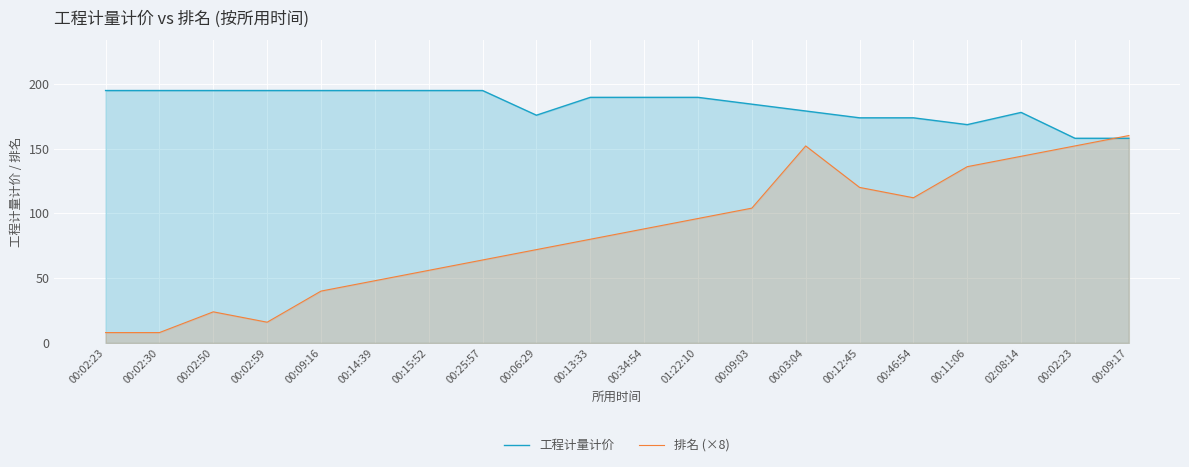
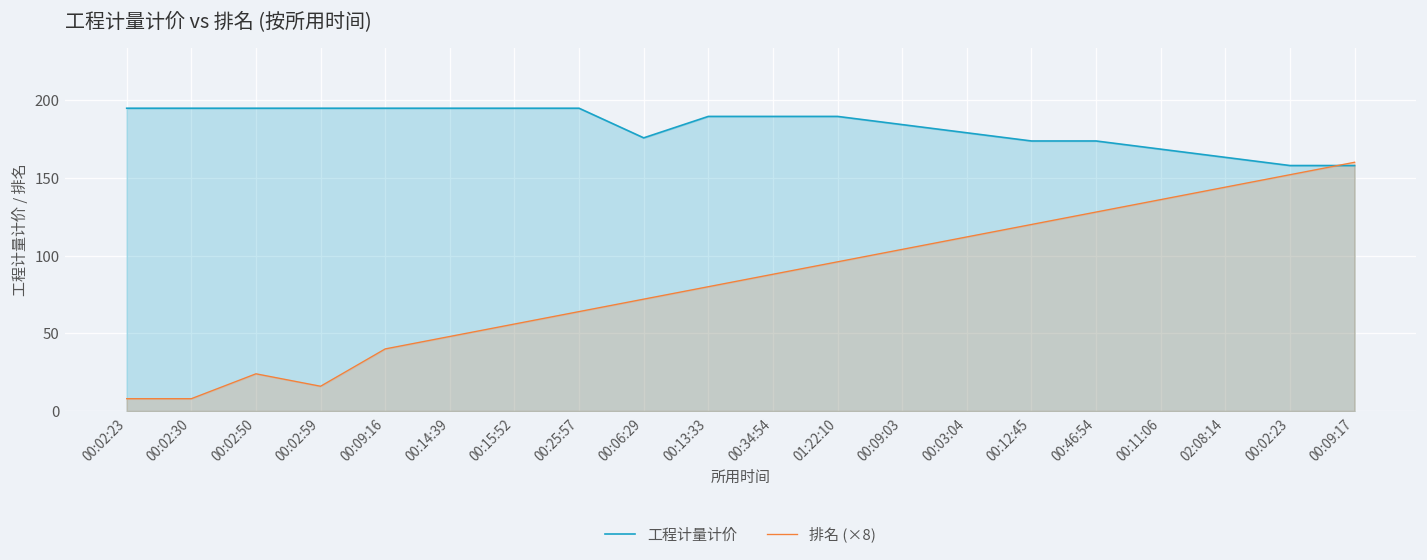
排名 (×8), 00:03:04: 152 -> 112
排名 (×8), 00:46:54: 112 -> 128
工程计量计价, 02:08:14: 178 -> 163
